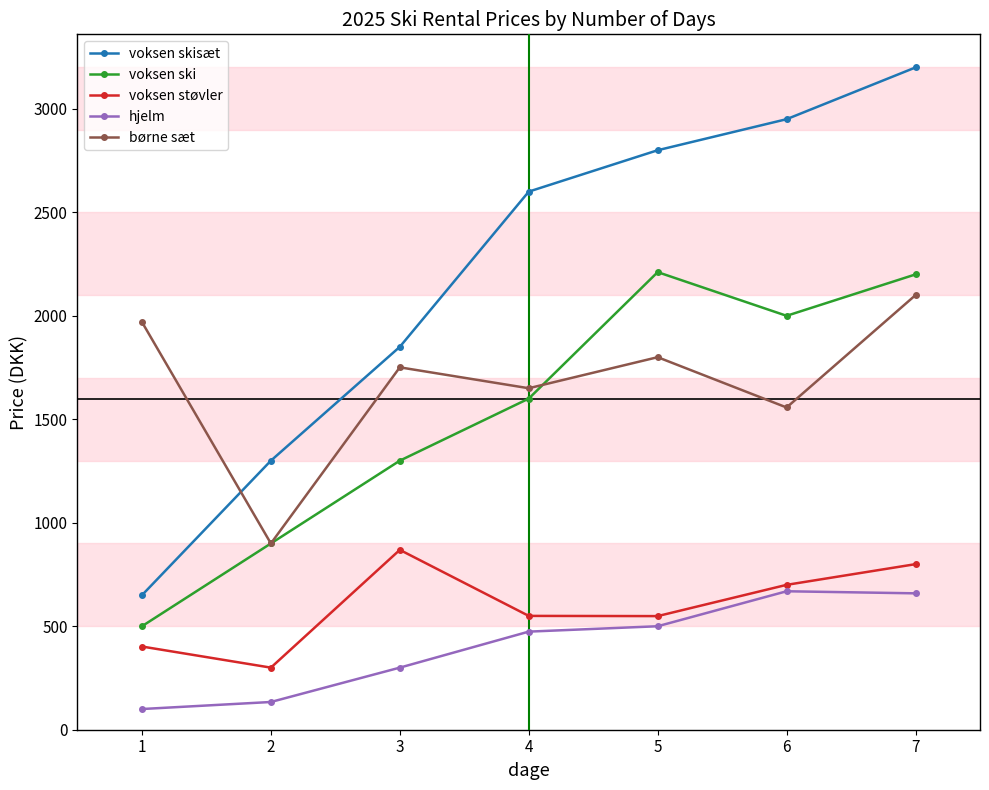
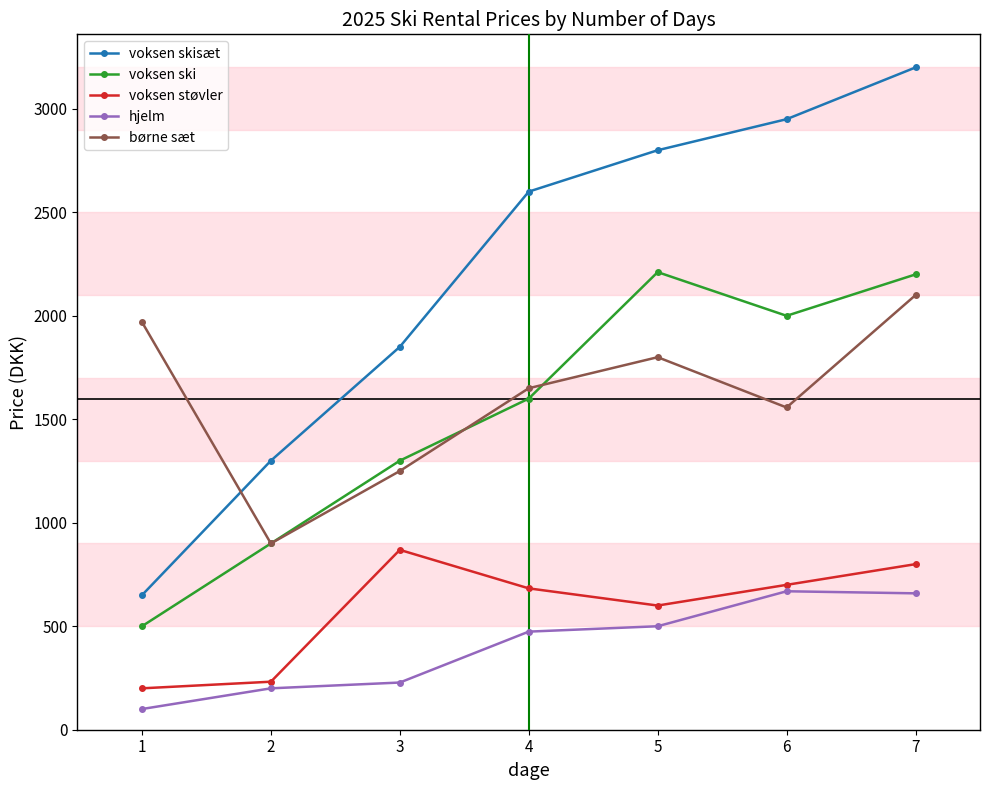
voksen støvler, 1: 400 -> 200
voksen støvler, 2: 300 -> 230
hjelm, 2: 130 -> 200
hjelm, 3: 300 -> 230
børne sæt, 3: 1750 -> 1250
voksen støvler, 4: 550 -> 680
voksen støvler, 5: 550 -> 600
